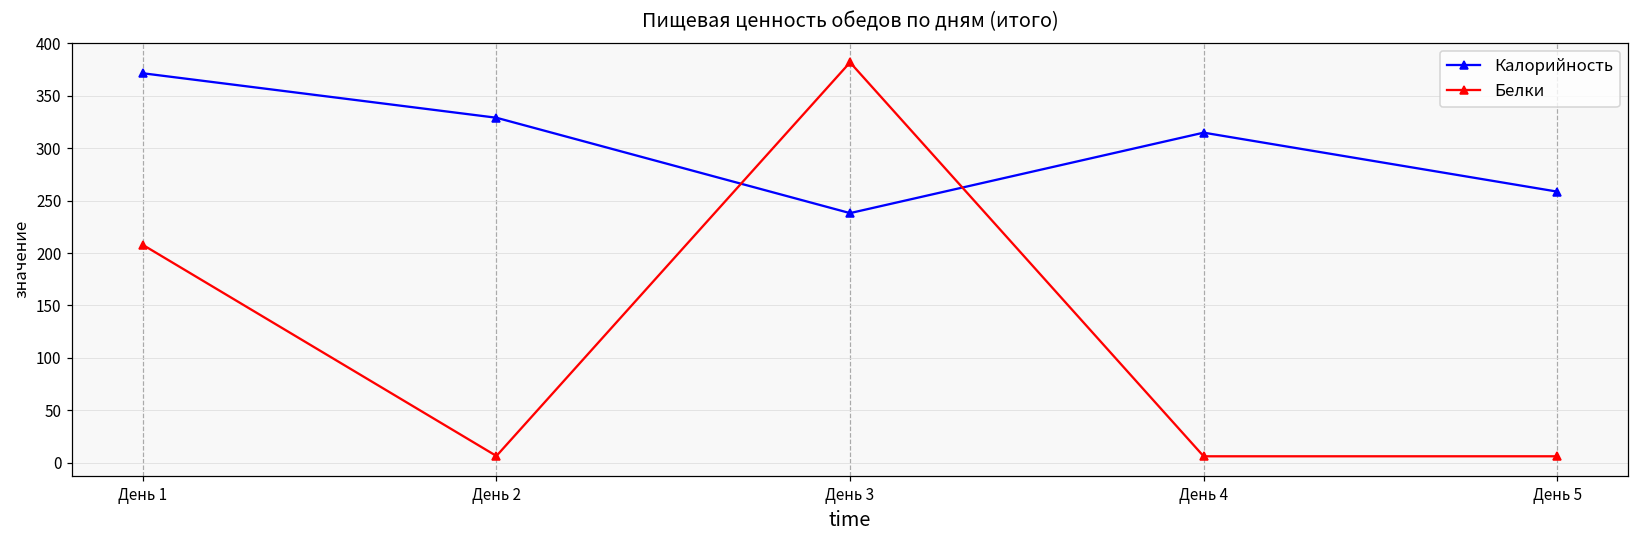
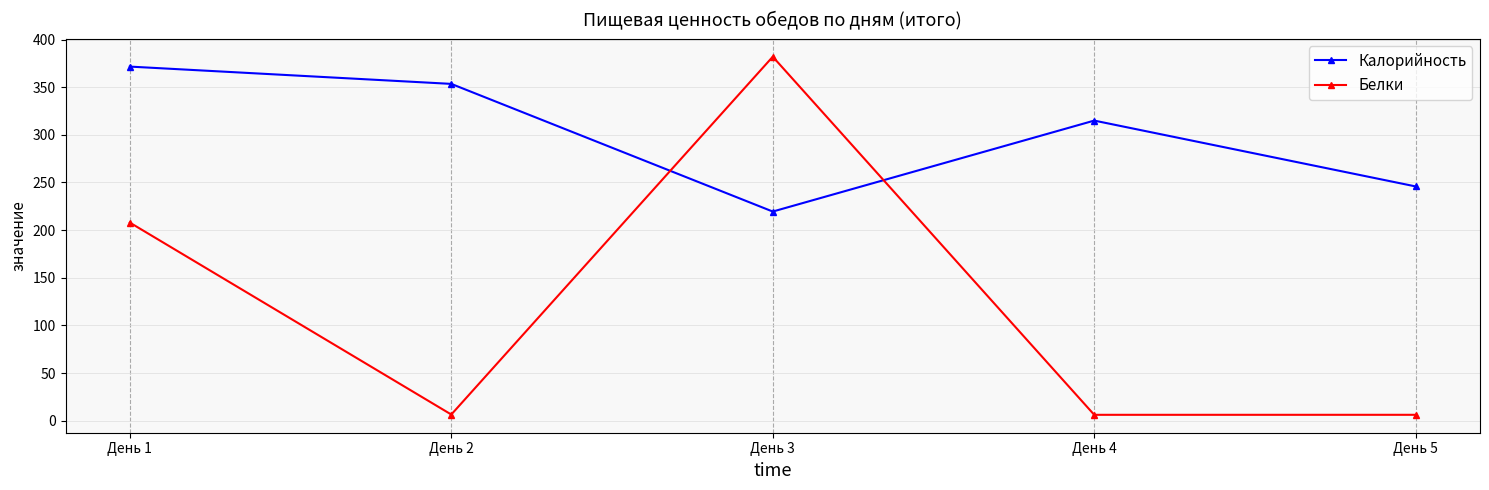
Калорийность, День 2: 330 -> 350
Калорийность, День 3: 240 -> 220
Калорийность, День 5: 260 -> 250
